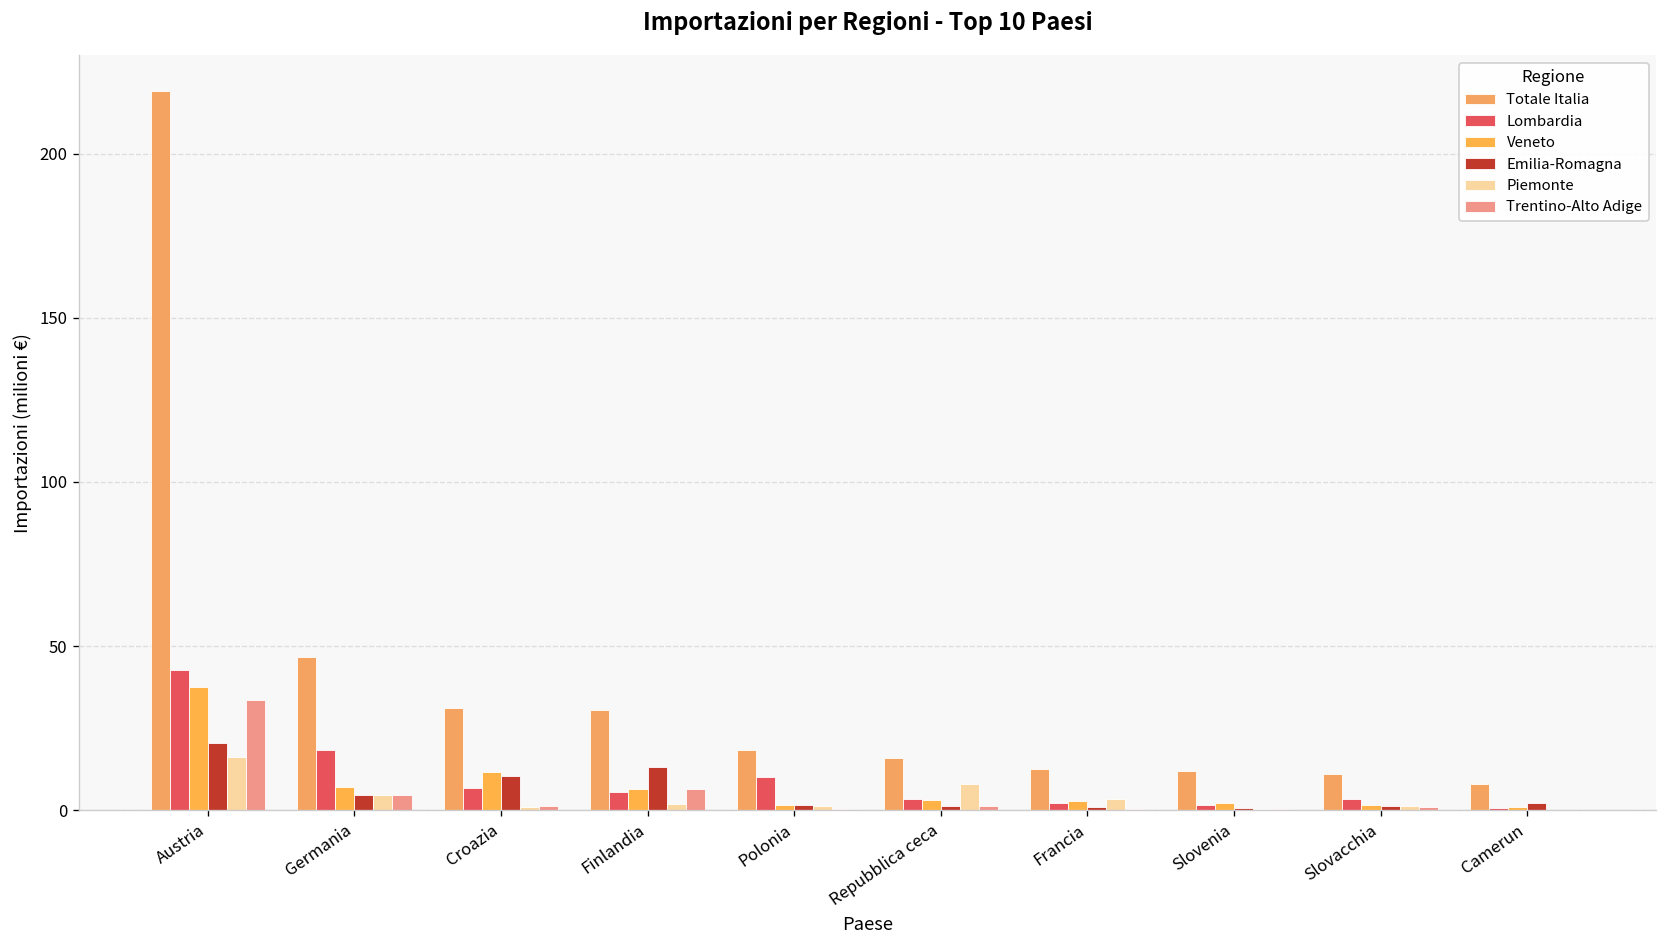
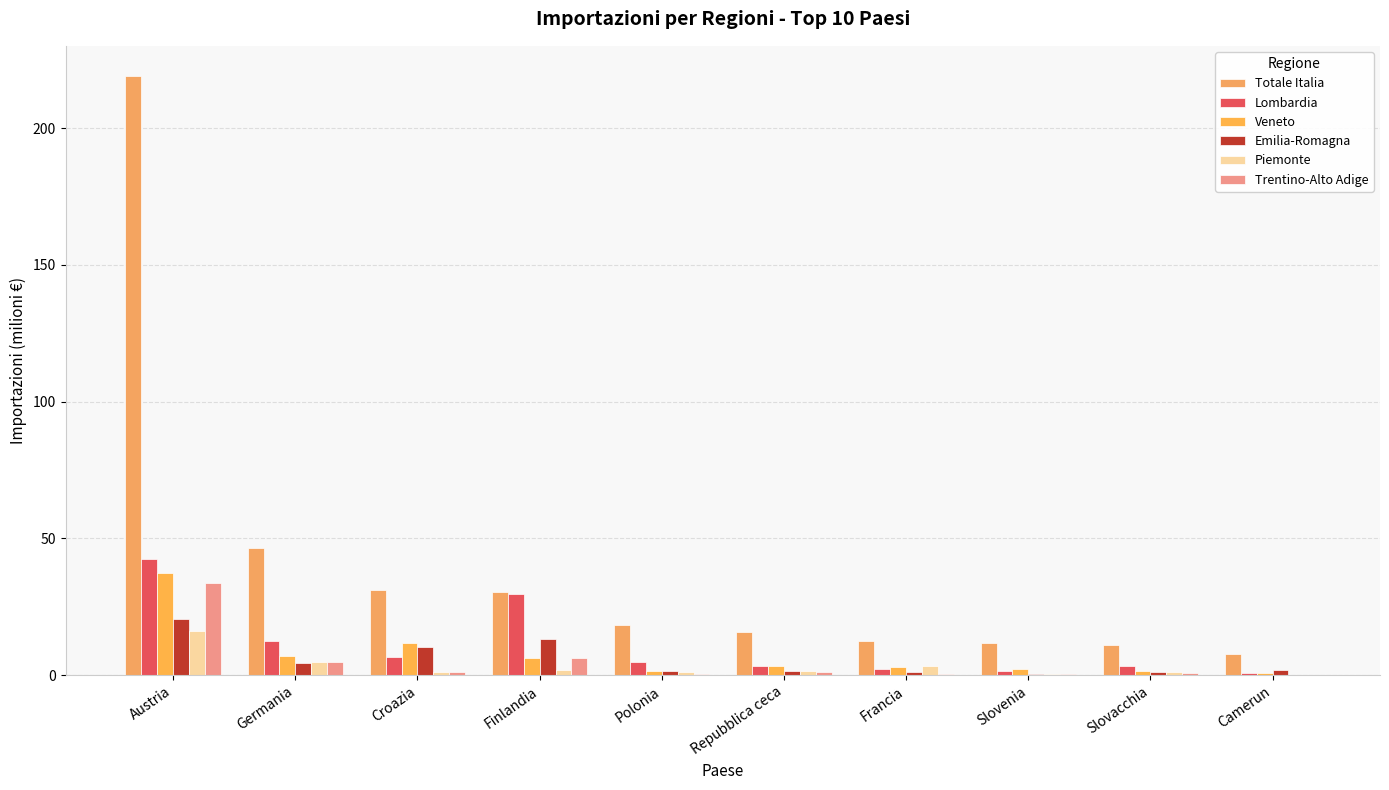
Lombardia, Germania: 18 -> 12
Lombardia, Finlandia: 6 -> 30
Lombardia, Polonia: 10 -> 5
Piemonte, Repubblica ceca: 8 -> 1
